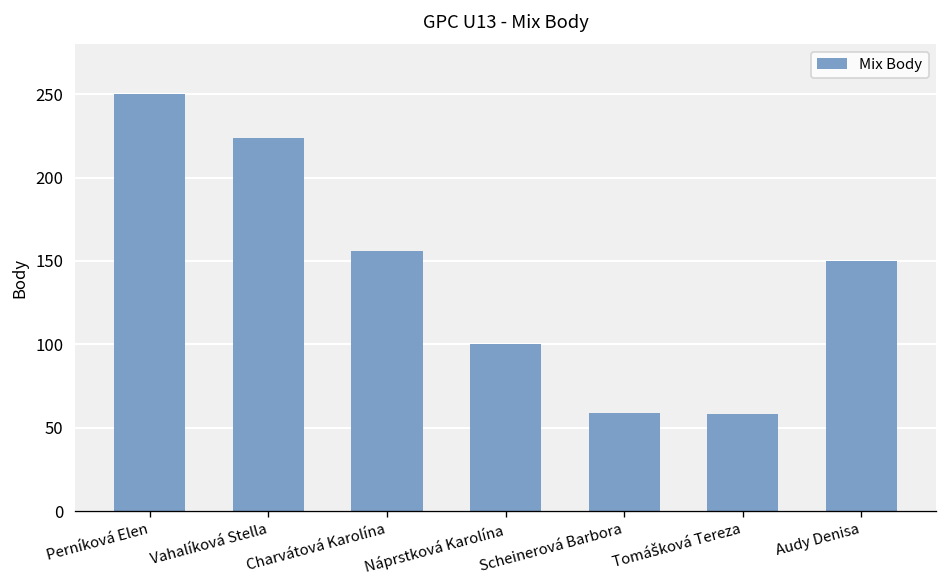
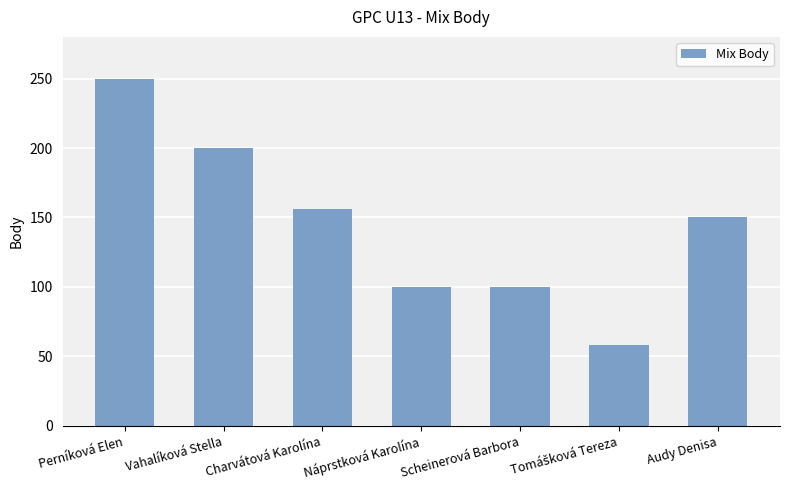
Vahalíková Stella: 224 -> 200
Scheinerová Barbora: 59 -> 100
